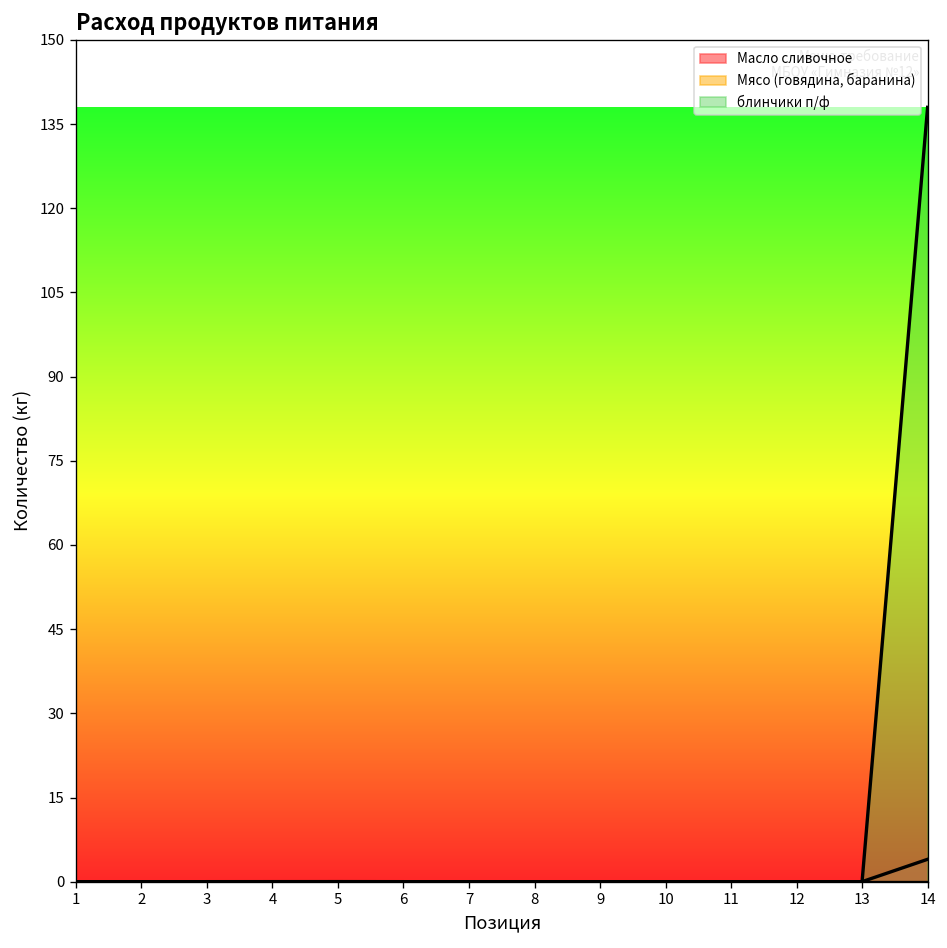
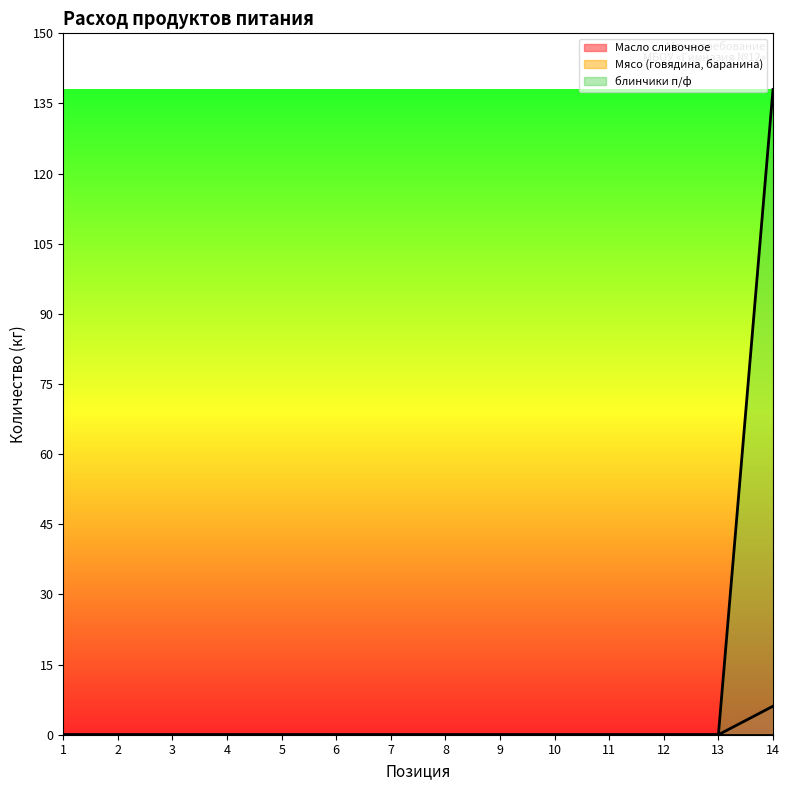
Масло сливочное, 14: 4 -> 6
